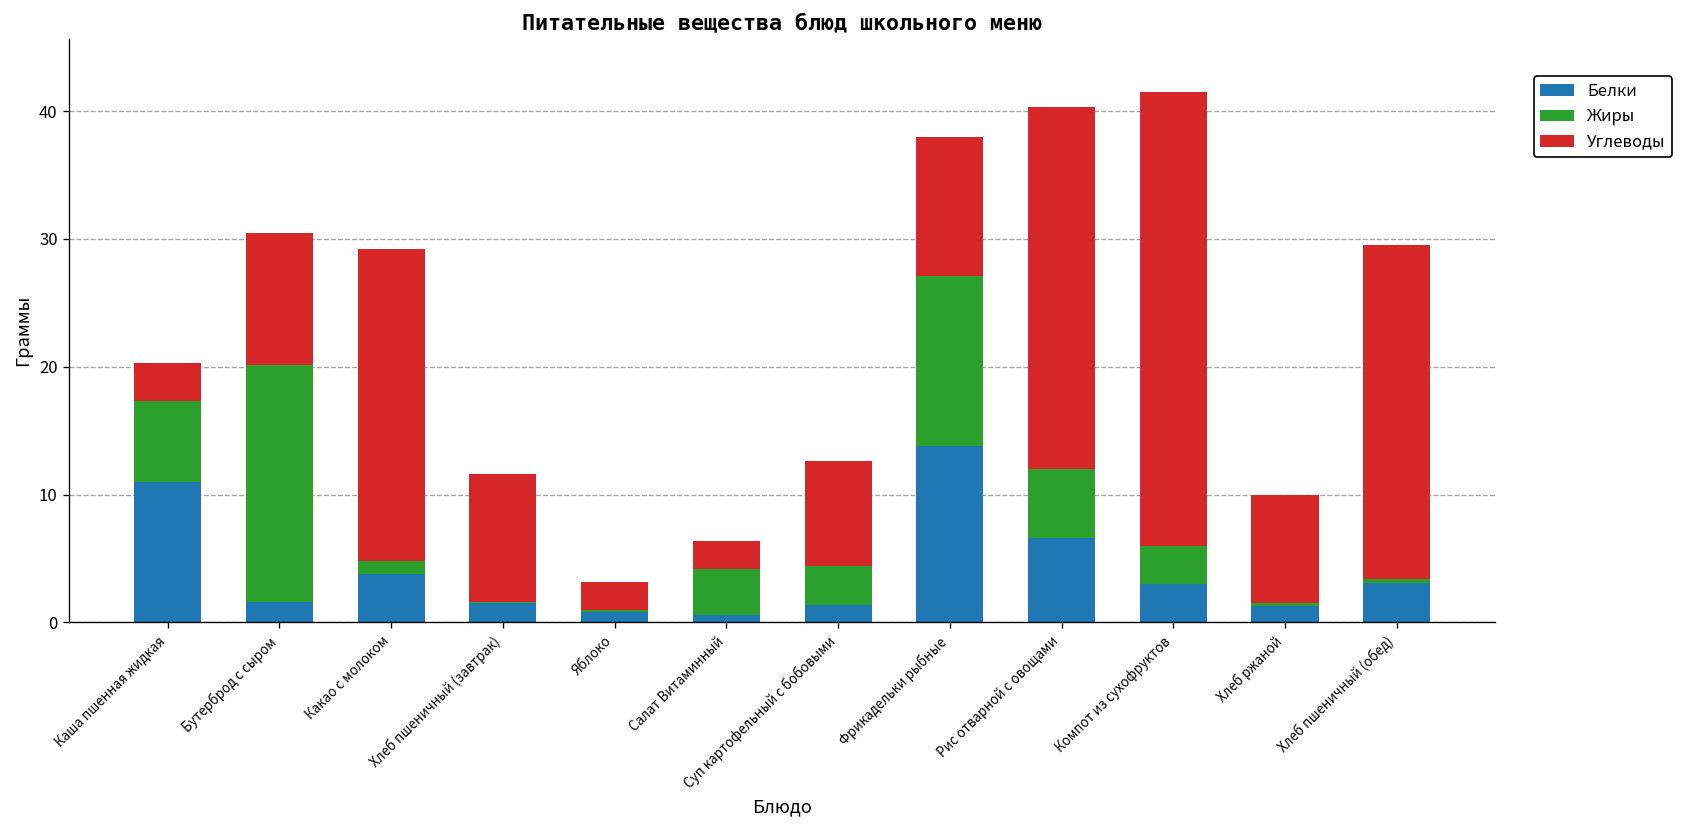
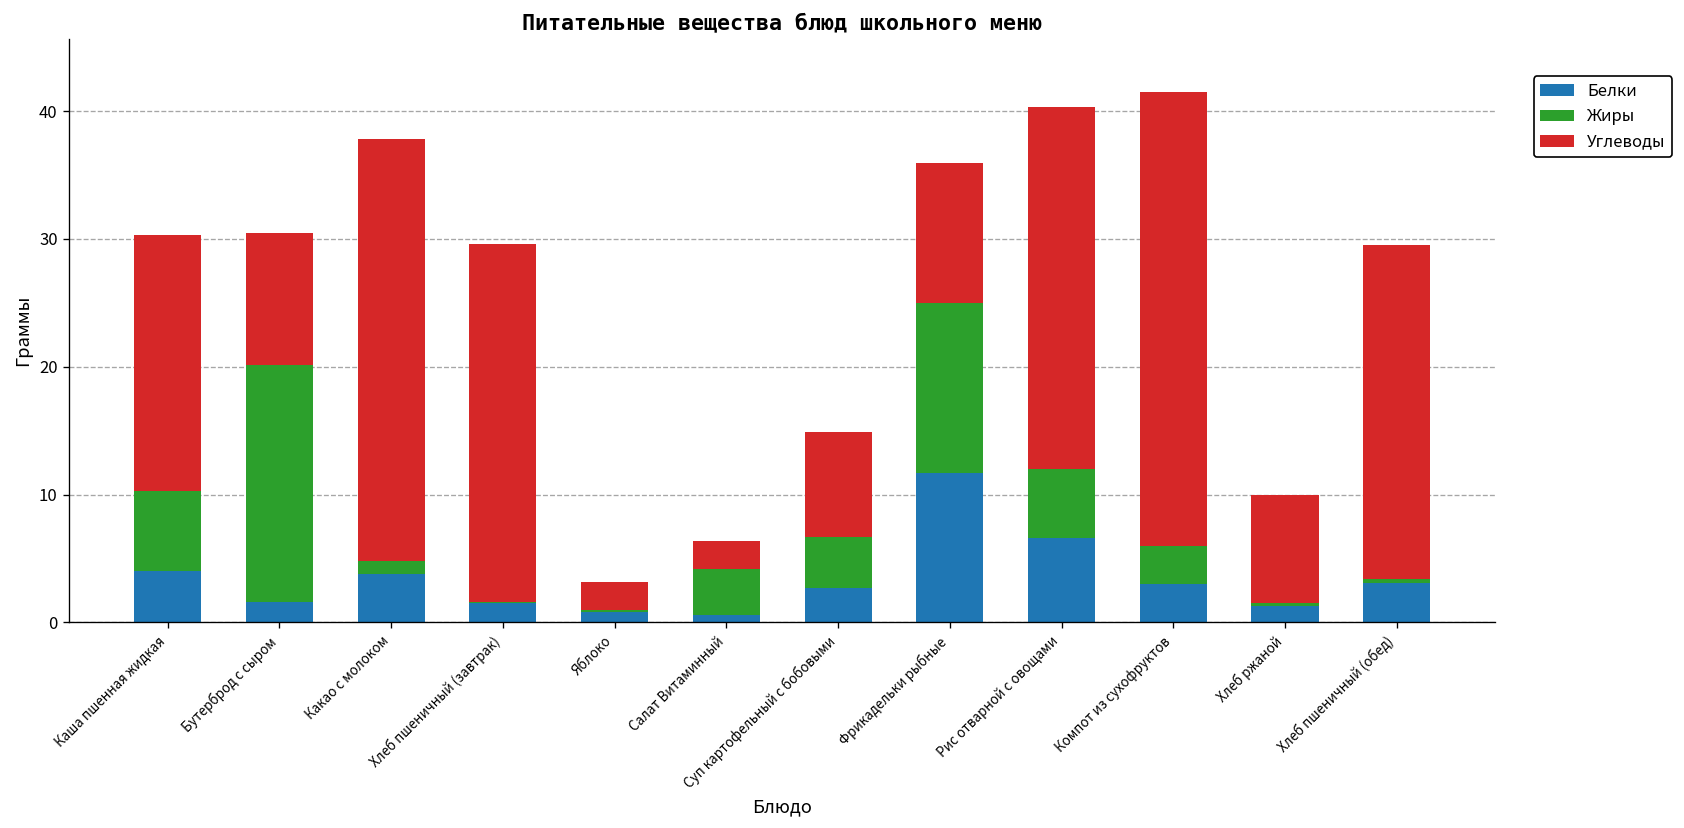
Белки, Каша пшенная жидкая: 11 -> 4
Углеводы, Каша пшенная жидкая: 3 -> 20
Углеводы, Какао с молоком: 24.4 -> 33.0
Углеводы, Хлеб пшеничный (завтрак): 10 -> 28
Белки, Суп картофельный с бобовыми: 1.4 -> 2.7
Жиры, Суп картофельный с бобовыми: 3 -> 4
Белки, Фрикадельки рыбные: 13.8 -> 11.7
